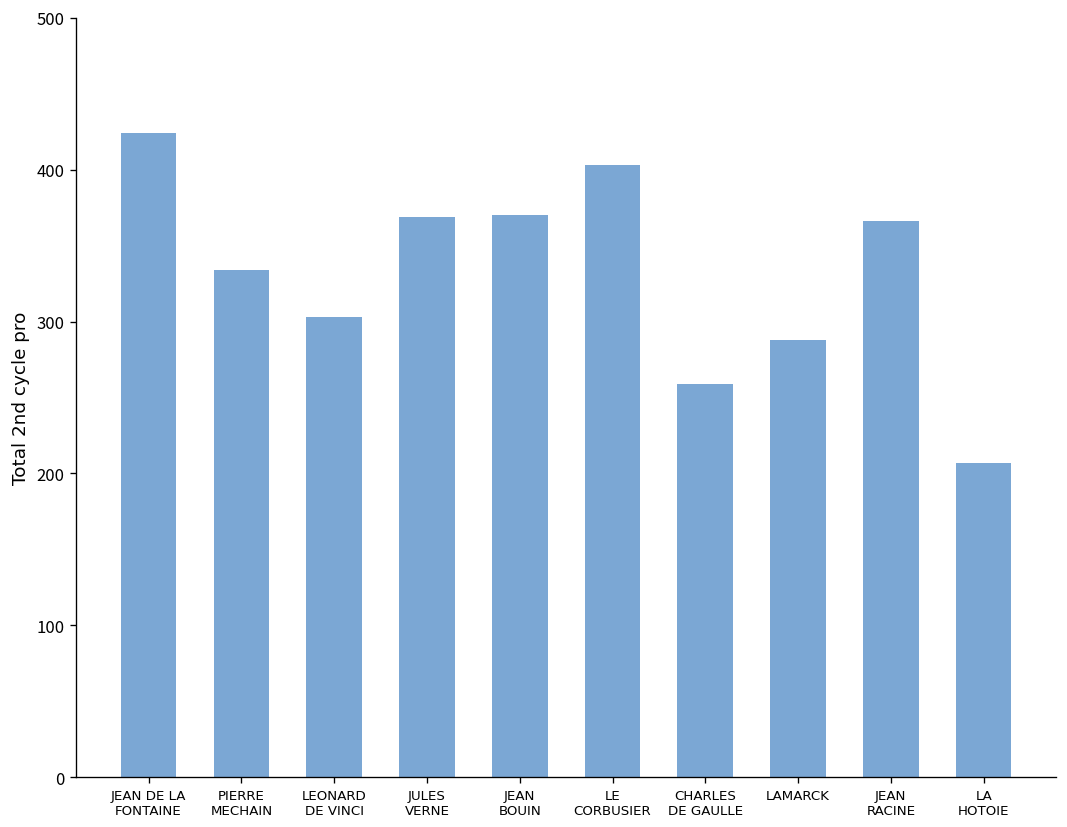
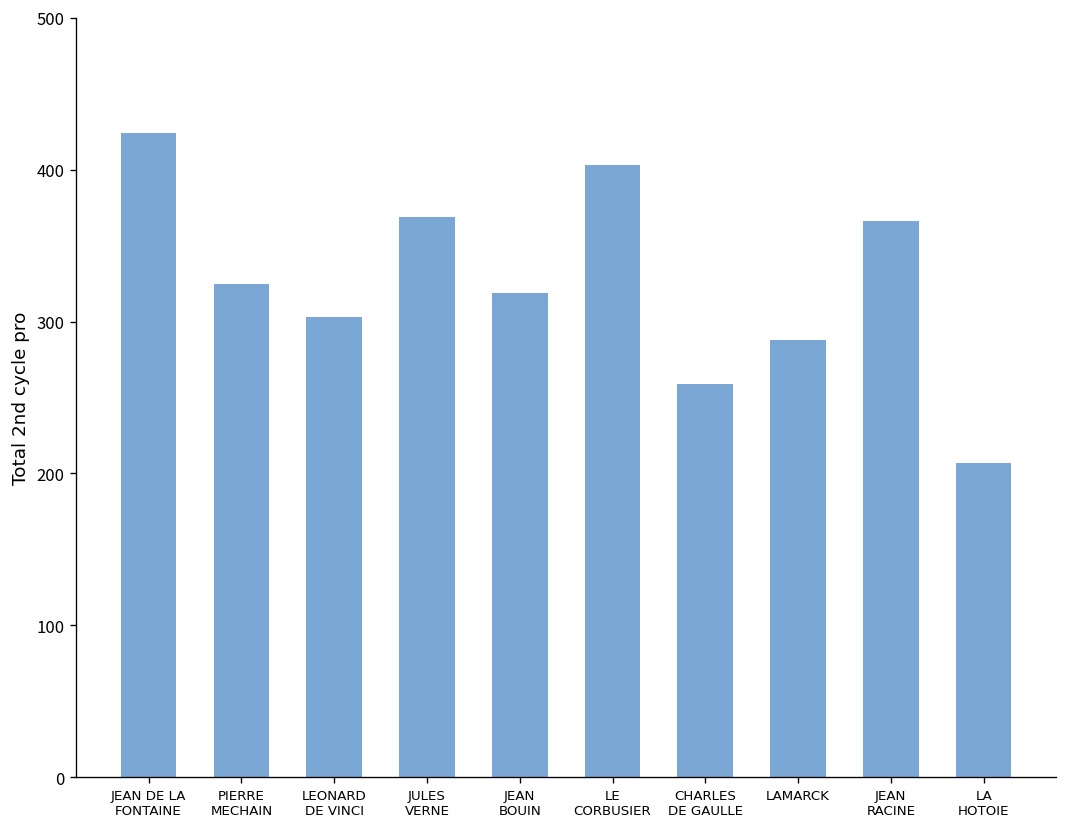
PIERRE MECHAIN: 334 -> 325
JEAN BOUIN: 370 -> 319
